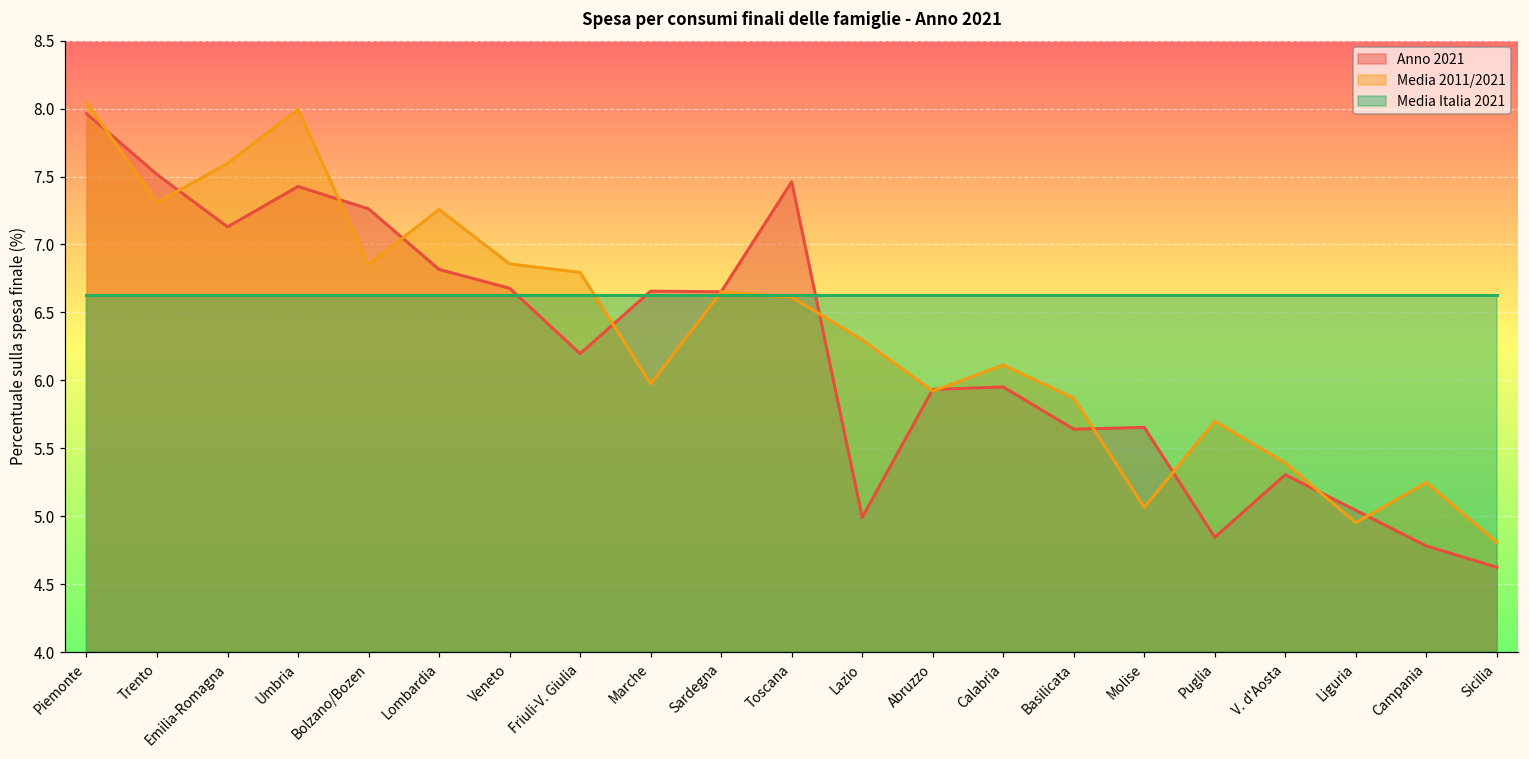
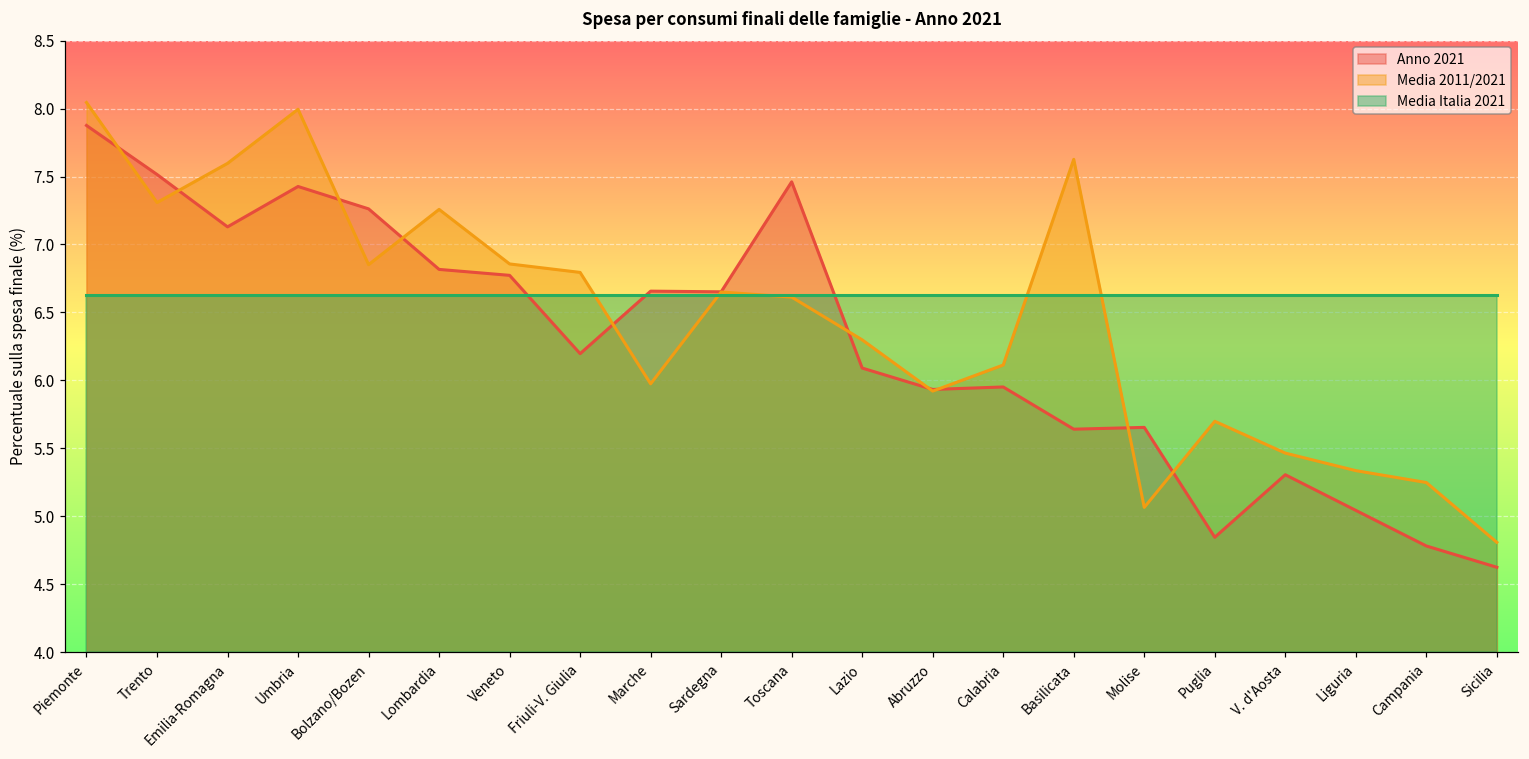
Anno 2021, Piemonte: 7.96 -> 7.88
Anno 2021, Veneto: 6.68 -> 6.77
Anno 2021, Lazio: 4.99 -> 6.09
Media 2011/2021, Basilicata: 5.87 -> 7.63
Media 2011/2021, V. d'Aosta: 5.39 -> 5.47
Media 2011/2021, Liguria: 4.95 -> 5.34
